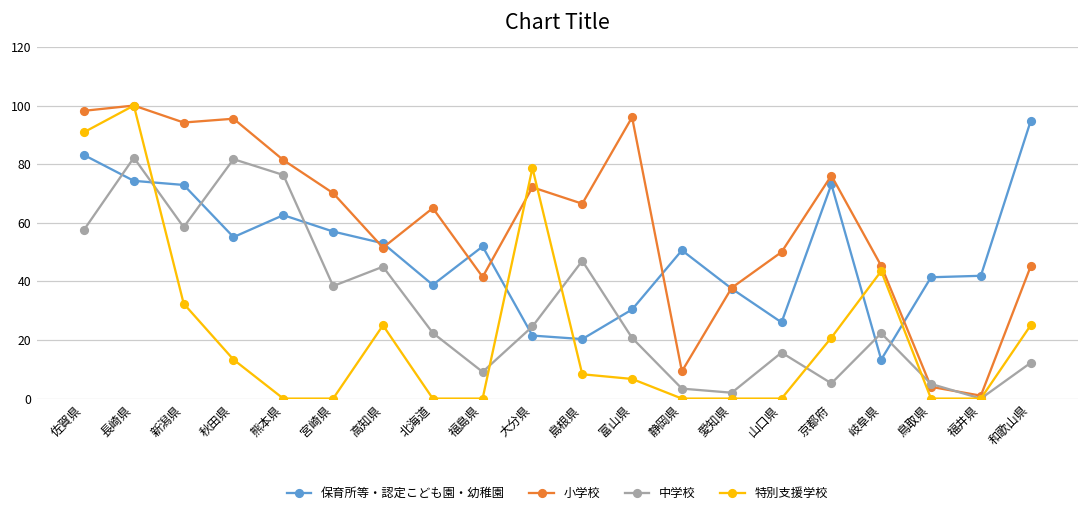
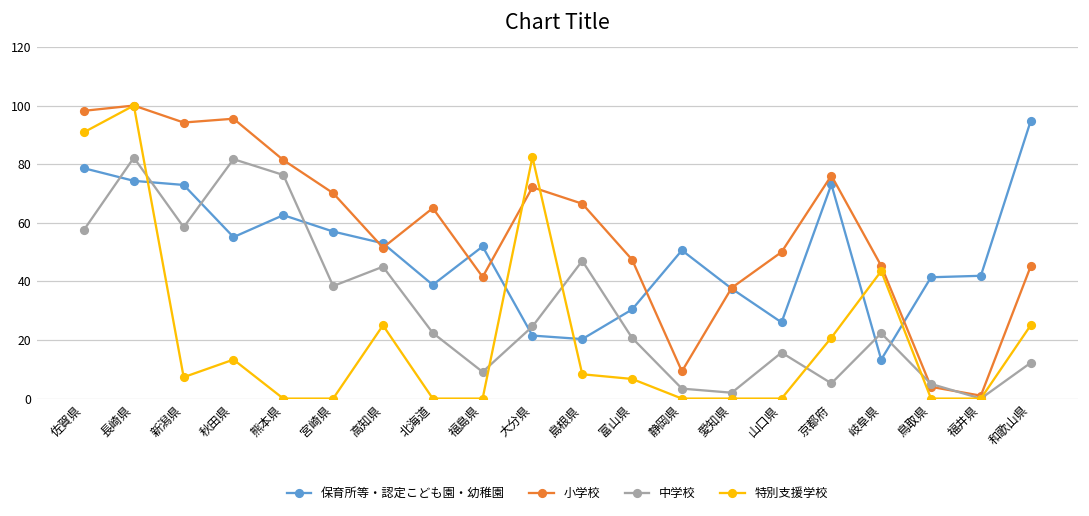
保育所等・認定こども園・幼稚園, 佐賀県: 83 -> 79
特別支援学校, 新潟県: 32 -> 7
特別支援学校, 大分県: 79 -> 82
小学校, 富山県: 96 -> 47
